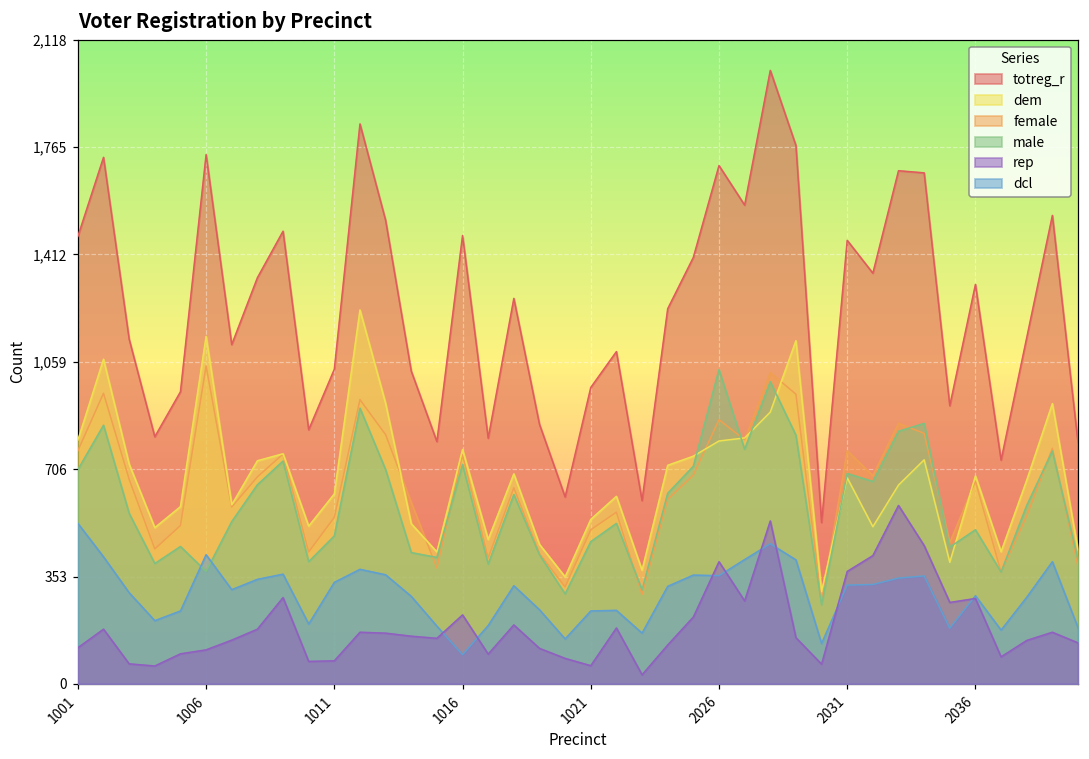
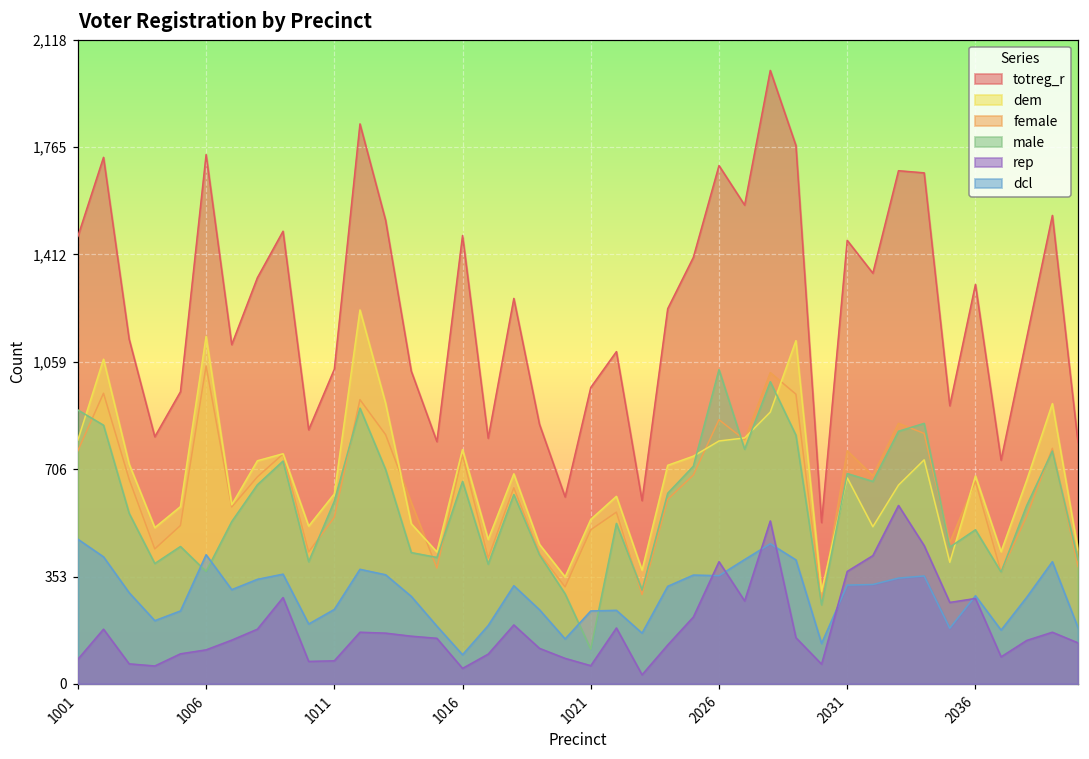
male, 1001: 710 -> 900
rep, 1001: 120 -> 80
dcl, 1001: 530 -> 480
male, 1011: 490 -> 600
dcl, 1011: 330 -> 250
male, 1016: 720 -> 670
rep, 1016: 230 -> 50
male, 1021: 470 -> 110
